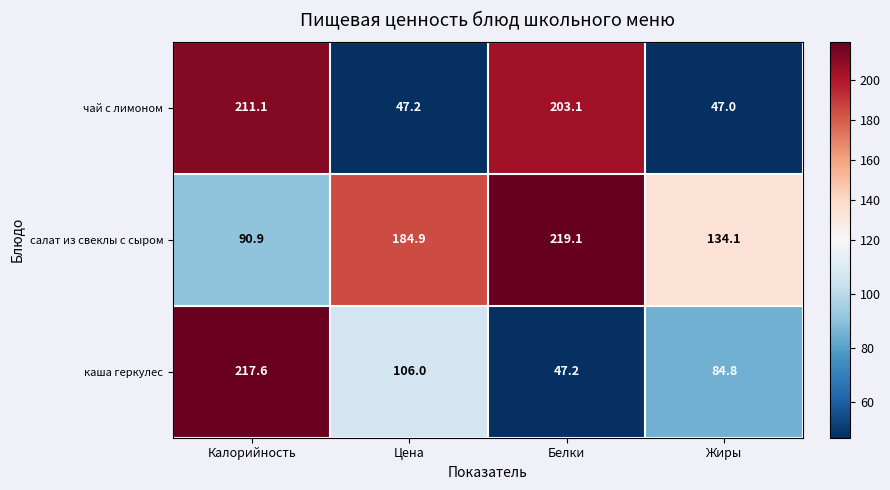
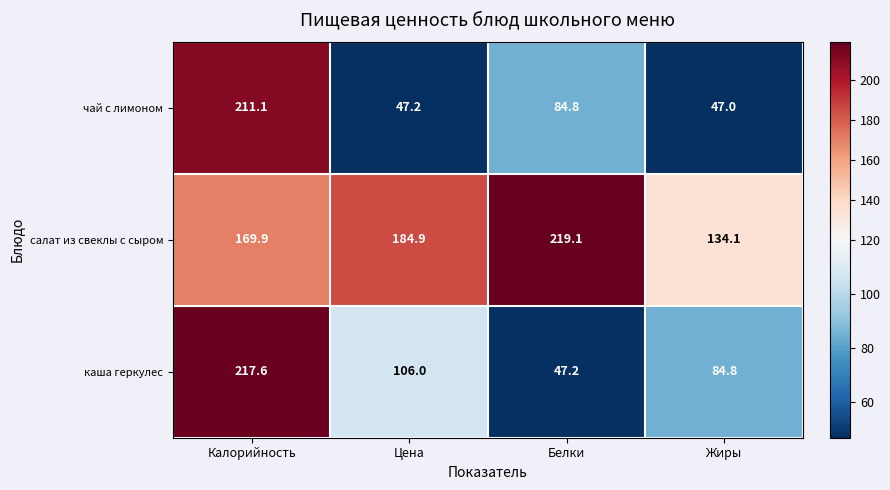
чай с лимоном, Белки: 203.1 -> 84.8
салат из свеклы с сыром, Калорийность: 90.9 -> 169.9
